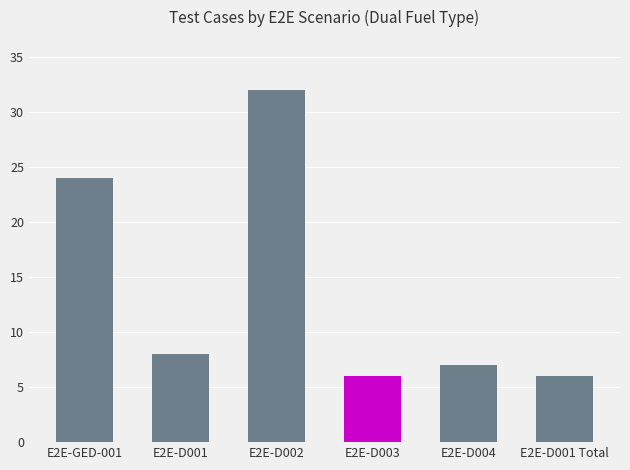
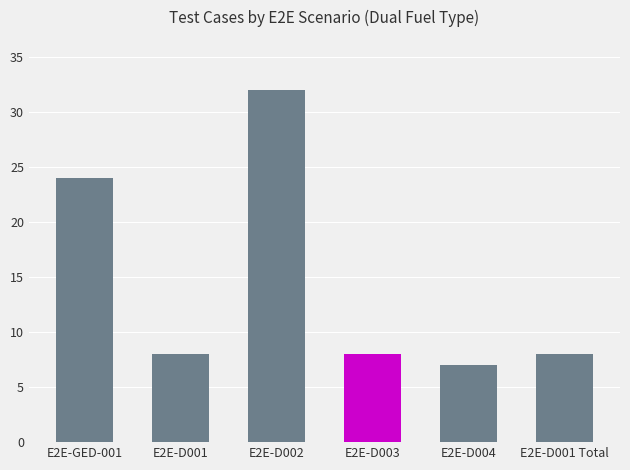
E2E-D003: 6 -> 8
E2E-D001 Total: 6 -> 8
